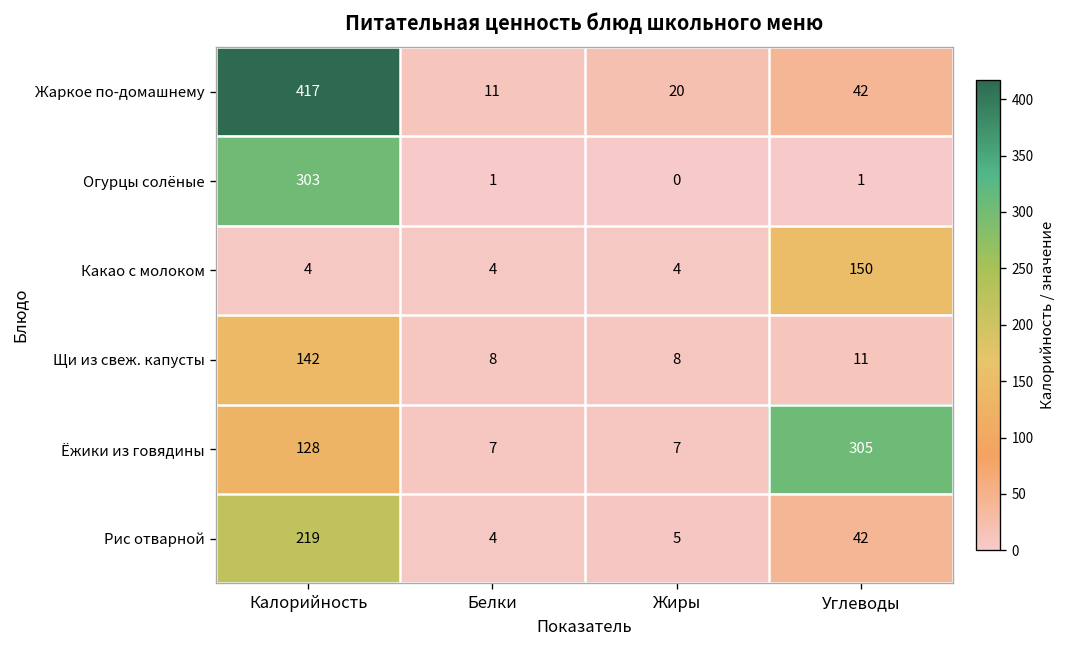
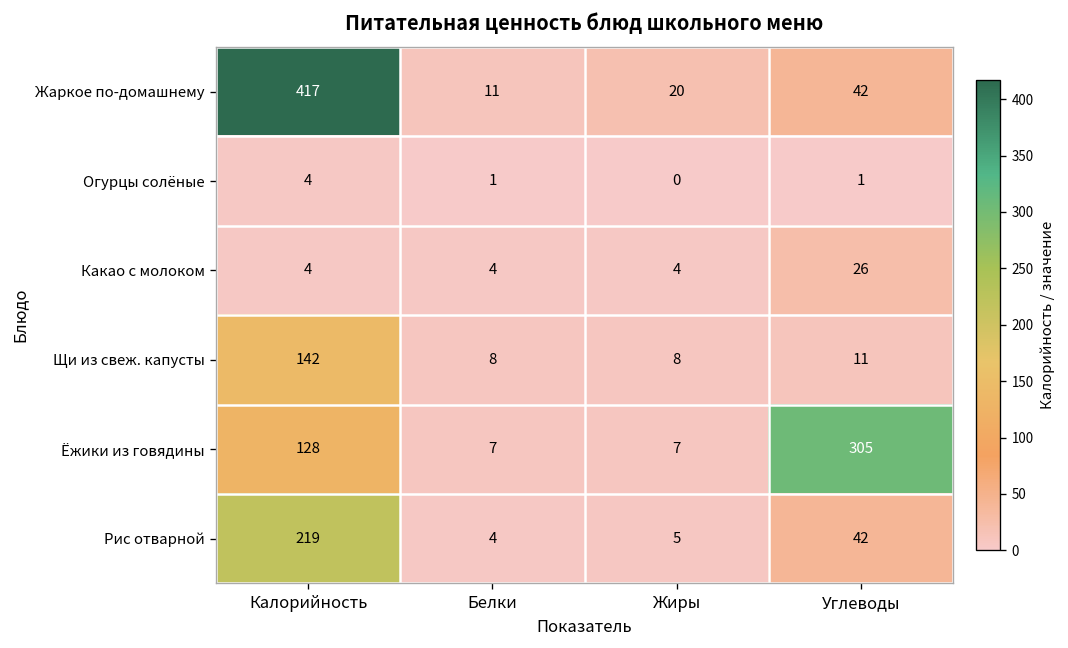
Огурцы солёные, Калорийность: 303 -> 4
Какао с молоком, Углеводы: 150 -> 26
